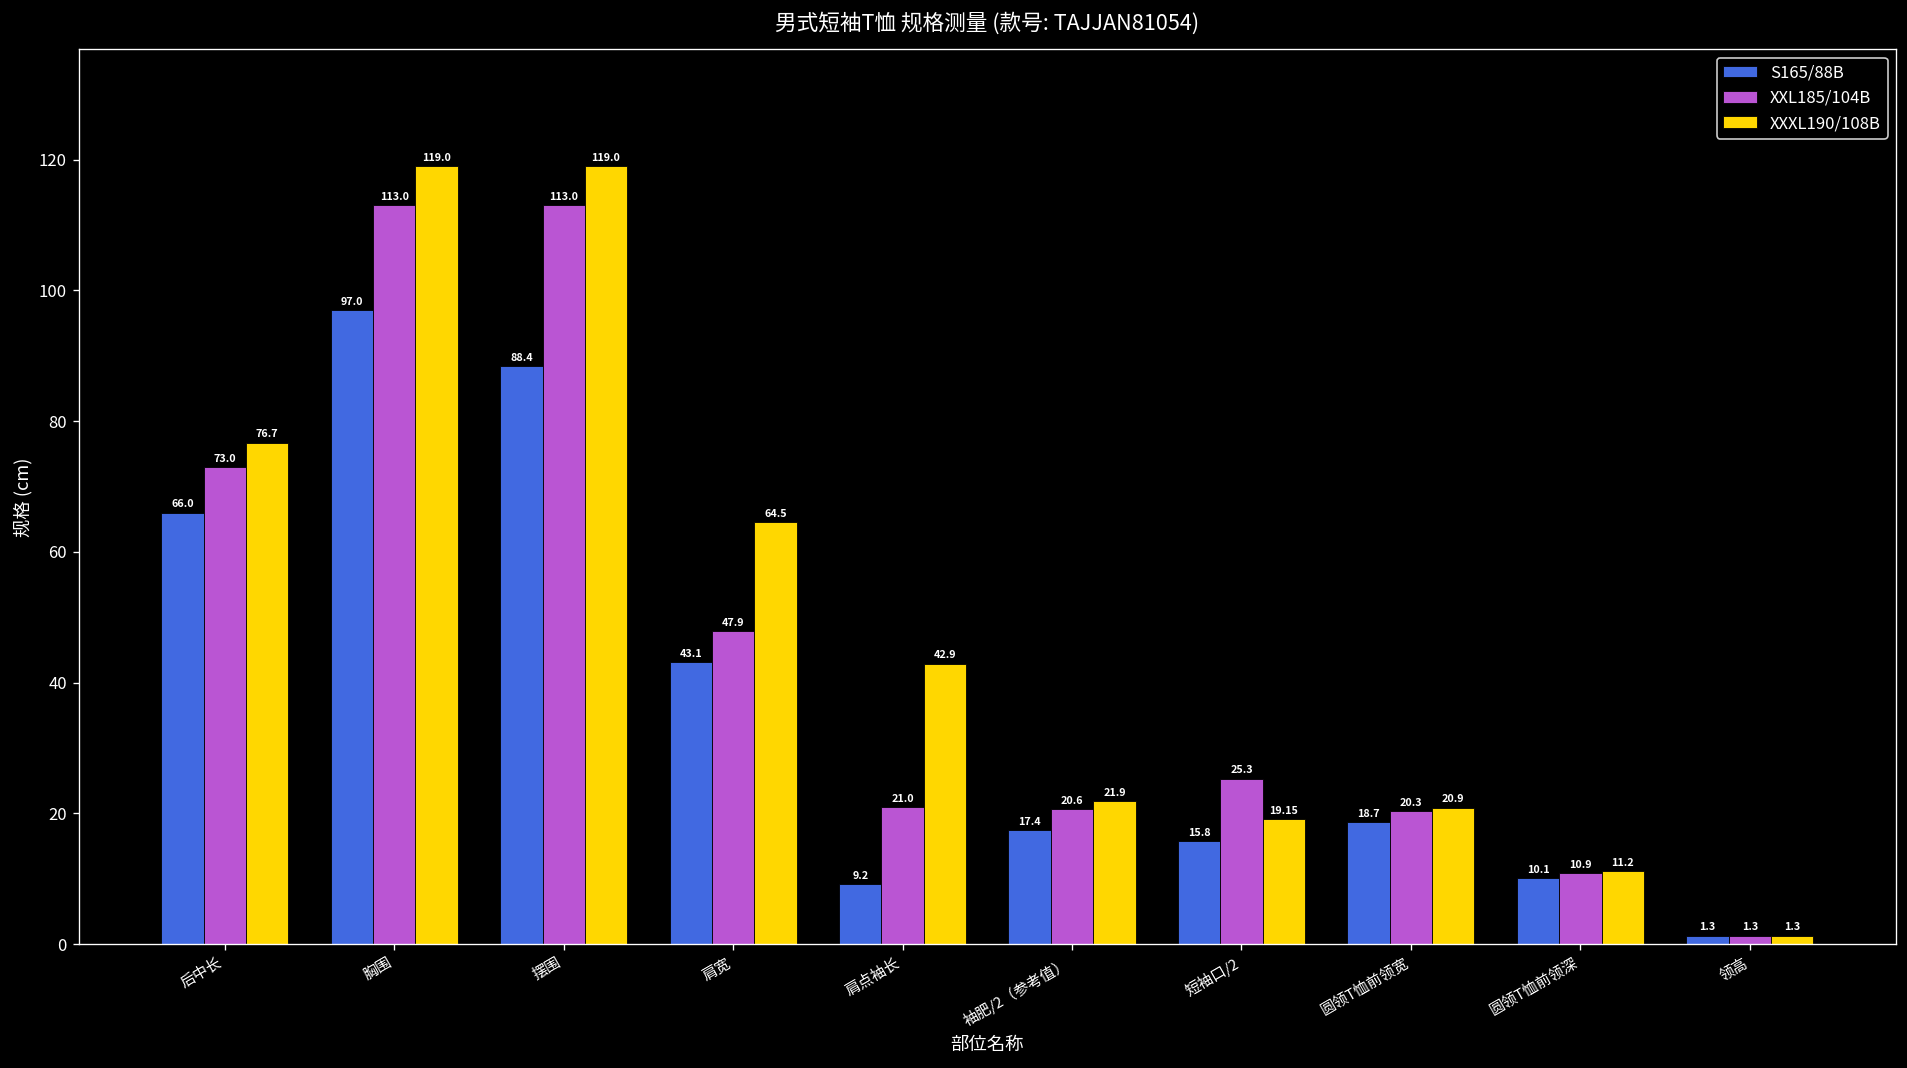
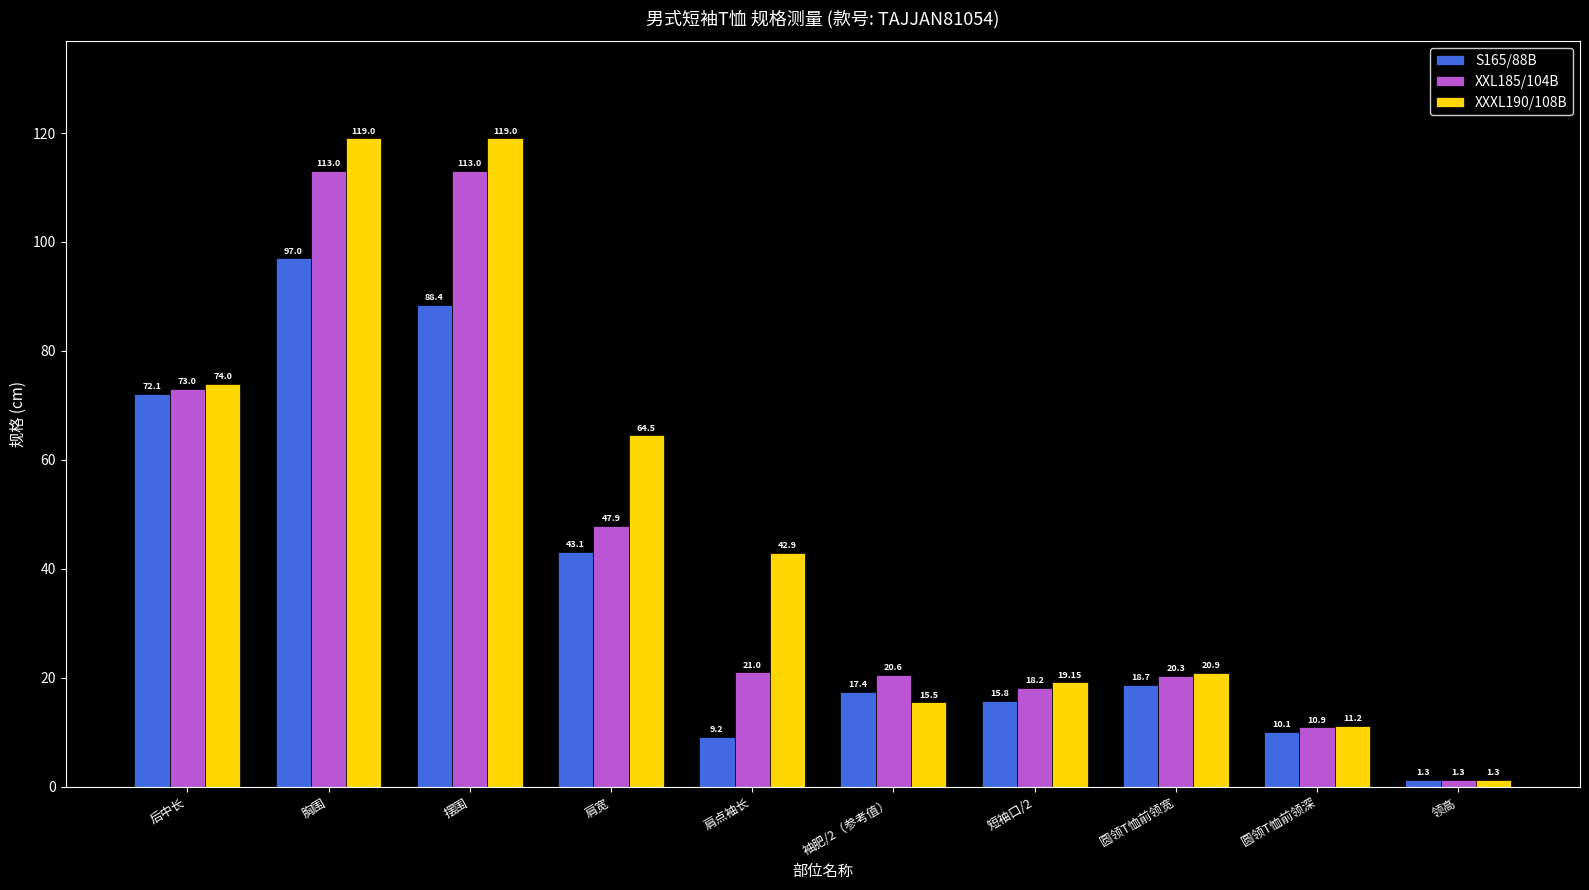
S165/88B, 后中长: 66.0 -> 72.1
XXXL190/108B, 后中长: 76.7 -> 74.0
XXXL190/108B, 袖肥/2（参考值）: 21.9 -> 15.5
XXL185/104B, 短袖口/2: 25.3 -> 18.2
